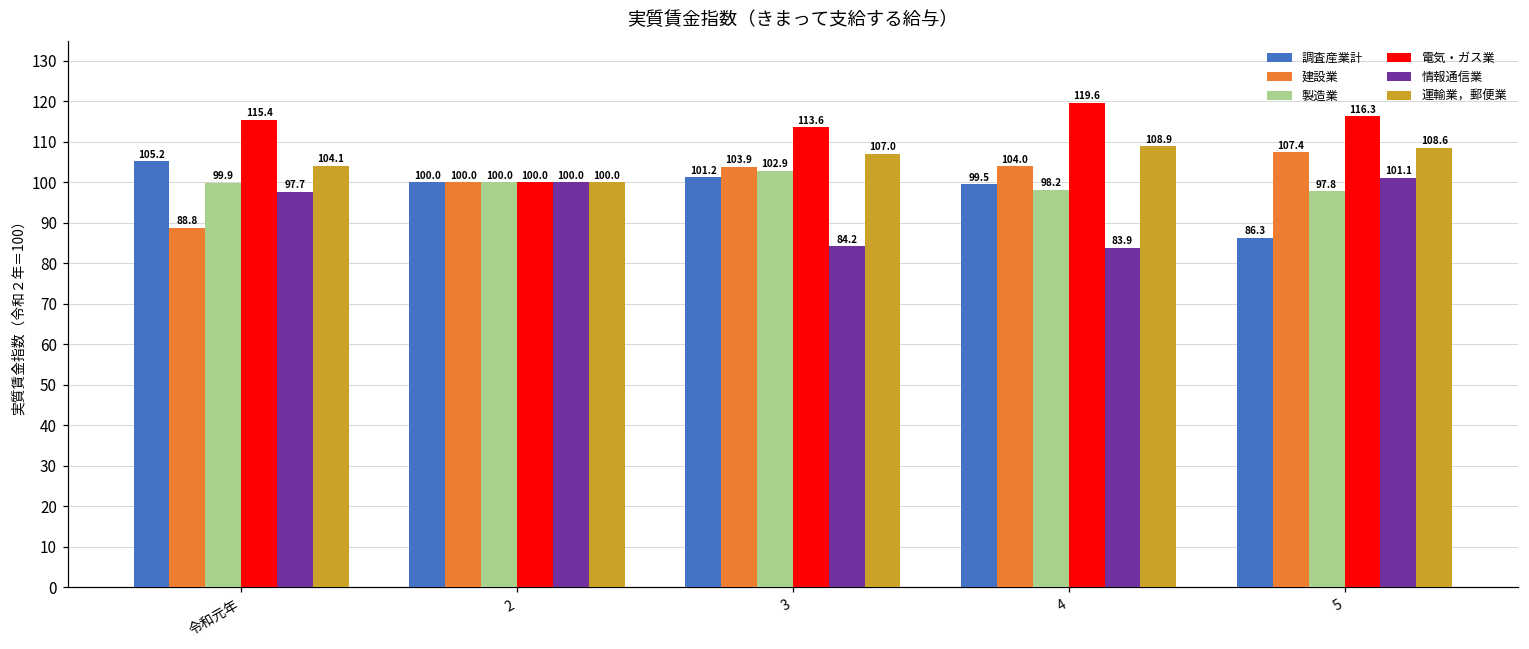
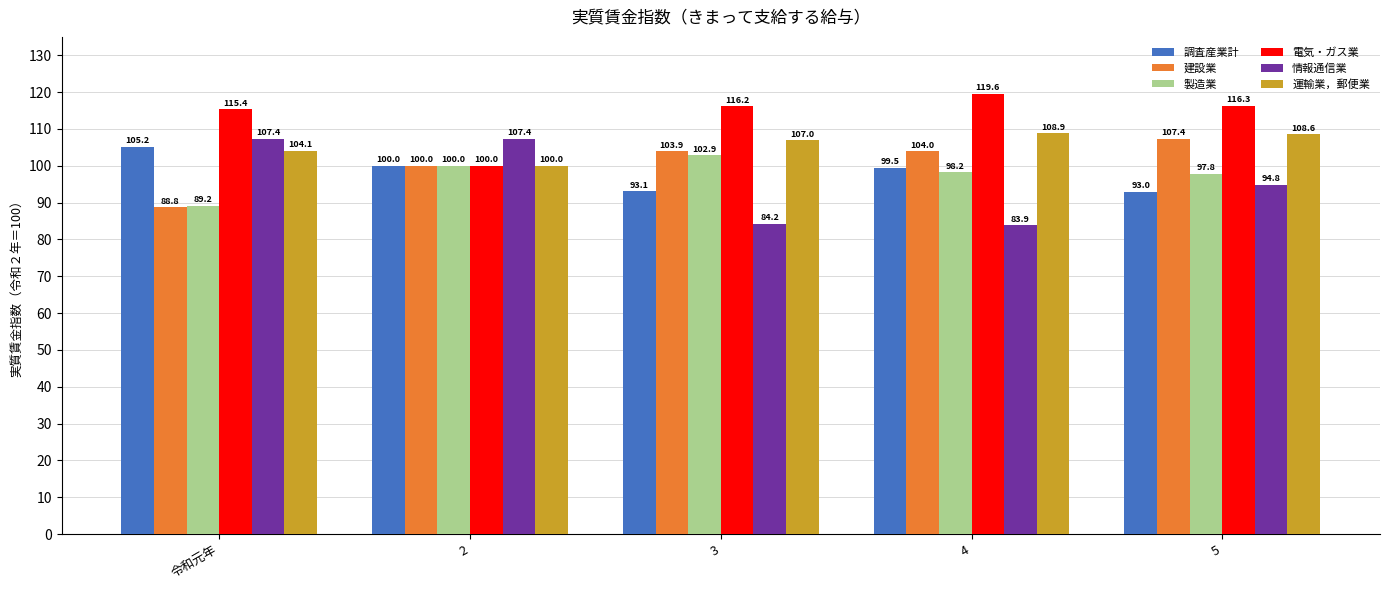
製造業, 令和元年: 99.9 -> 89.2
情報通信業, 令和元年: 97.7 -> 107.4
情報通信業, 2: 100.0 -> 107.4
調査産業計, 3: 101.2 -> 93.1
電気・ガス業, 3: 113.6 -> 116.2
調査産業計, 5: 86.3 -> 93.0
情報通信業, 5: 101.1 -> 94.8
